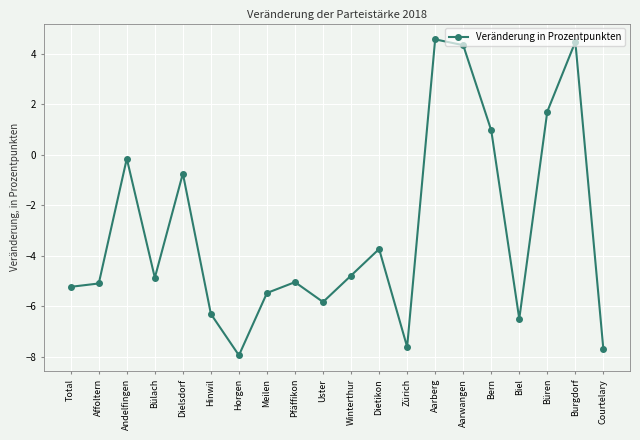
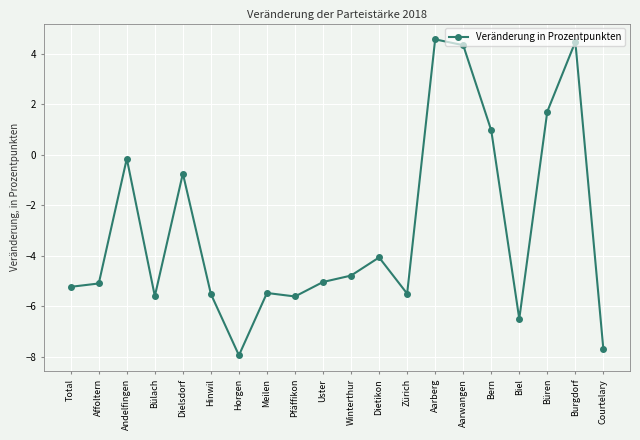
Bülach: -4.9 -> -5.6
Hinwil: -6.3 -> -5.5
Pfäffikon: -5.0 -> -5.6
Uster: -5.8 -> -5.0
Dietikon: -3.7 -> -4.1
Zürich: -7.6 -> -5.5
